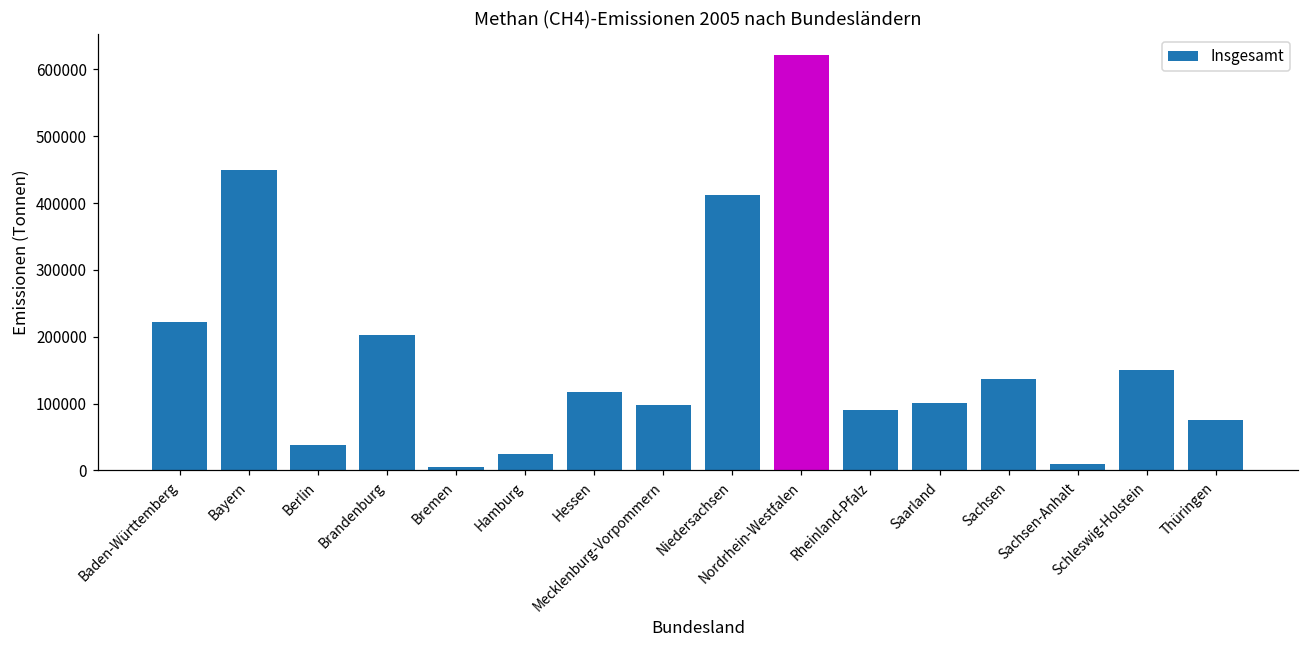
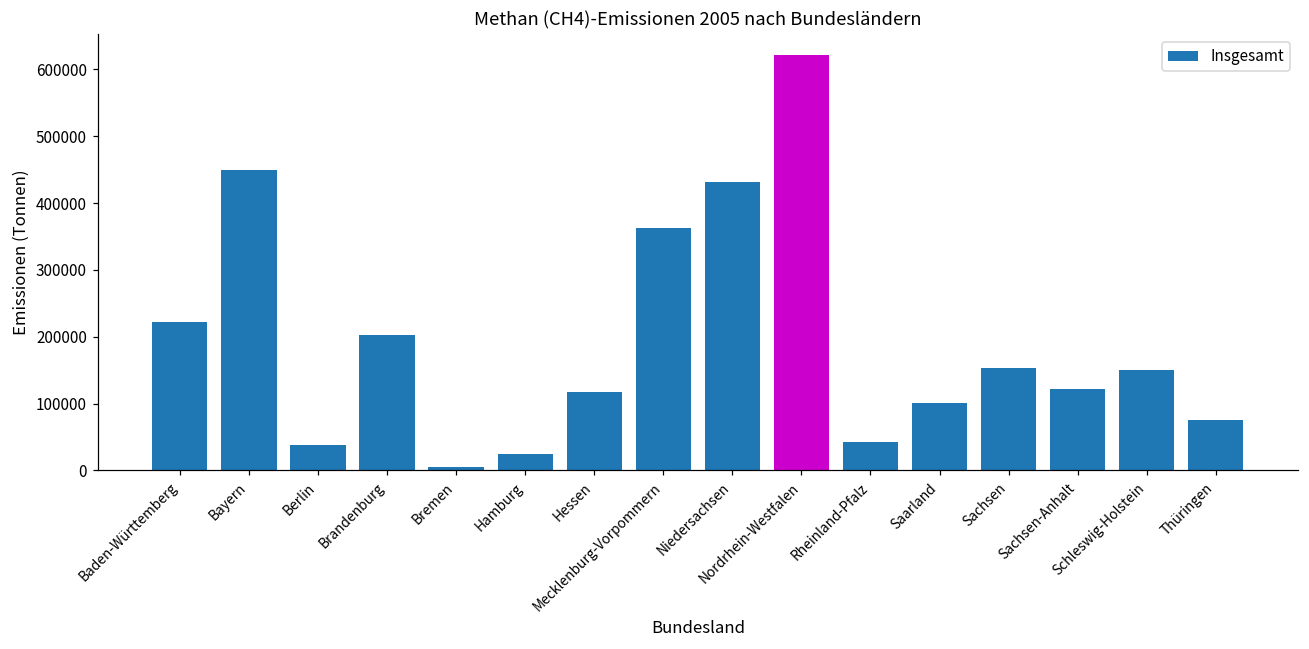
Mecklenburg-Vorpommern: 100000 -> 360000
Niedersachsen: 410000 -> 430000
Rheinland-Pfalz: 90000 -> 40000
Sachsen: 140000 -> 150000
Sachsen-Anhalt: 10000 -> 120000
